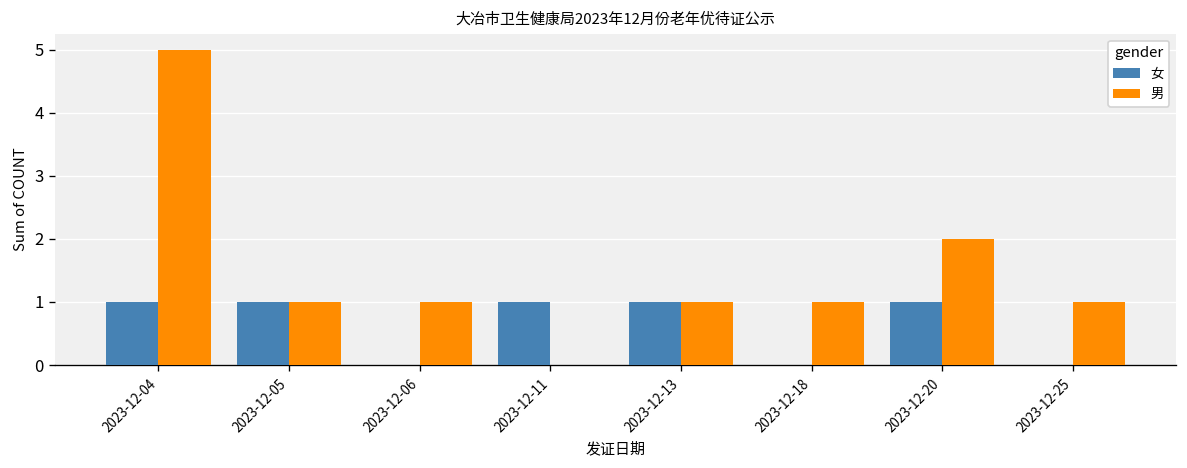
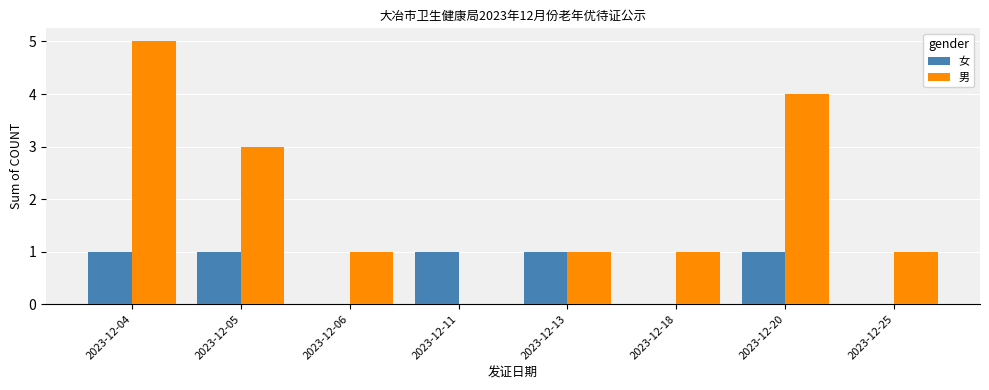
男, 2023-12-05: 1 -> 3
男, 2023-12-20: 2 -> 4
